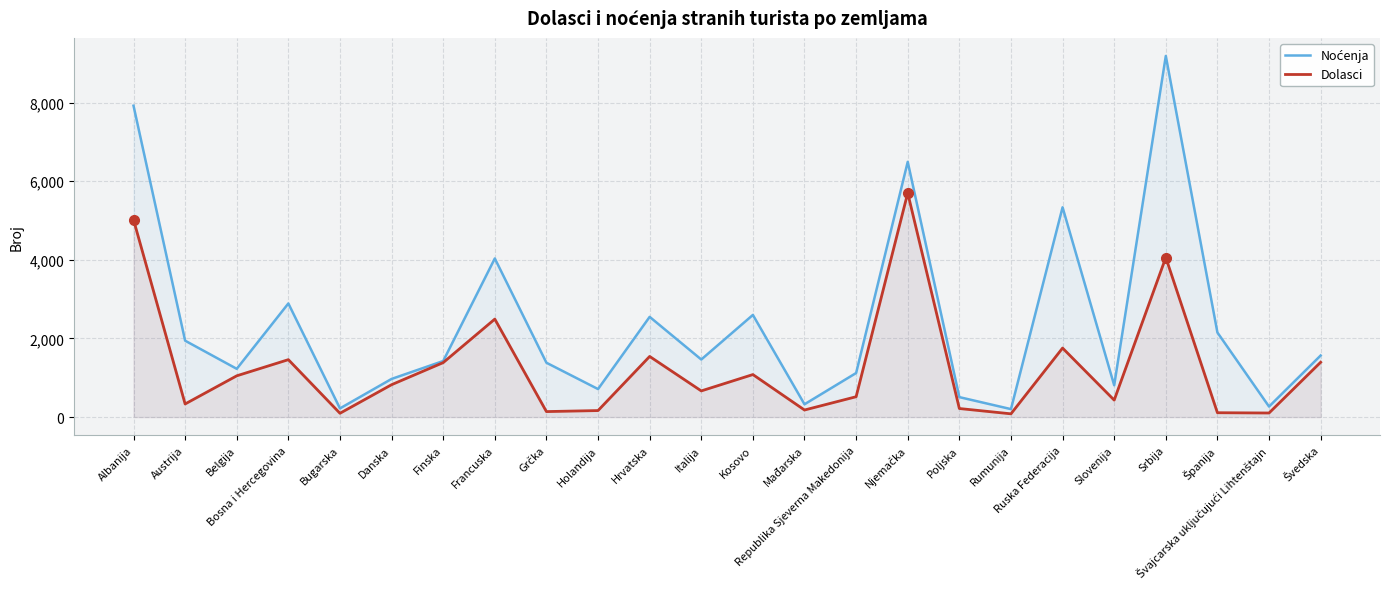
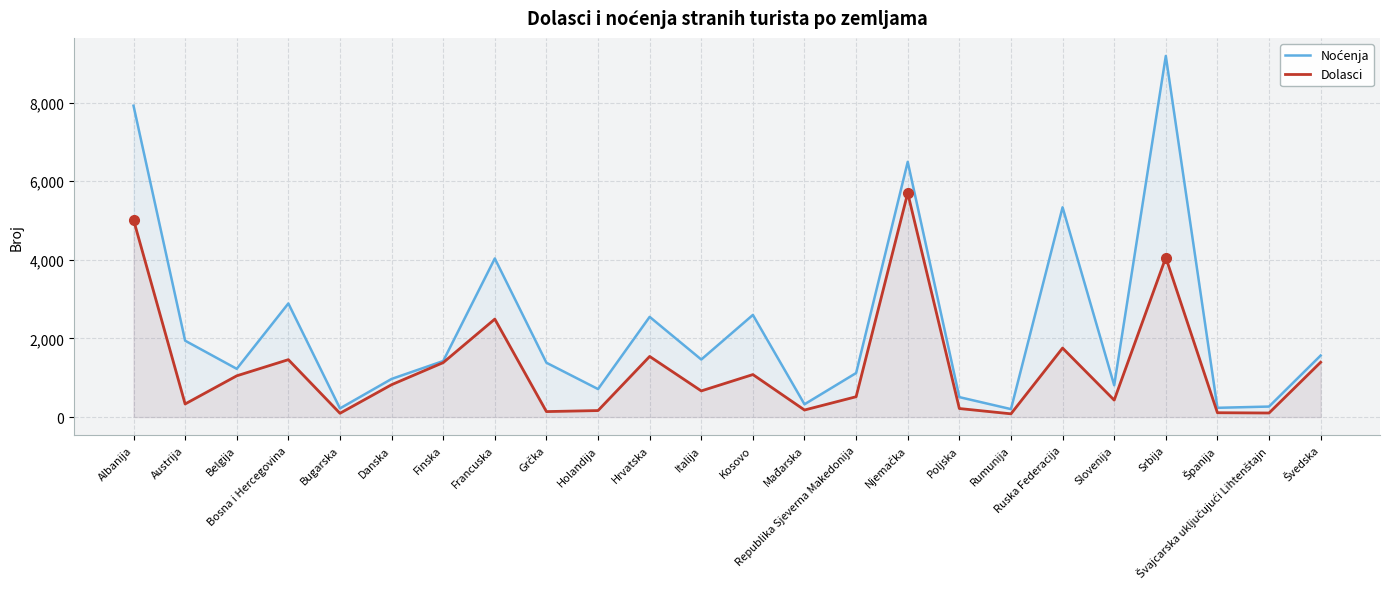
Noćenja, Španija: 2,200 -> 200
